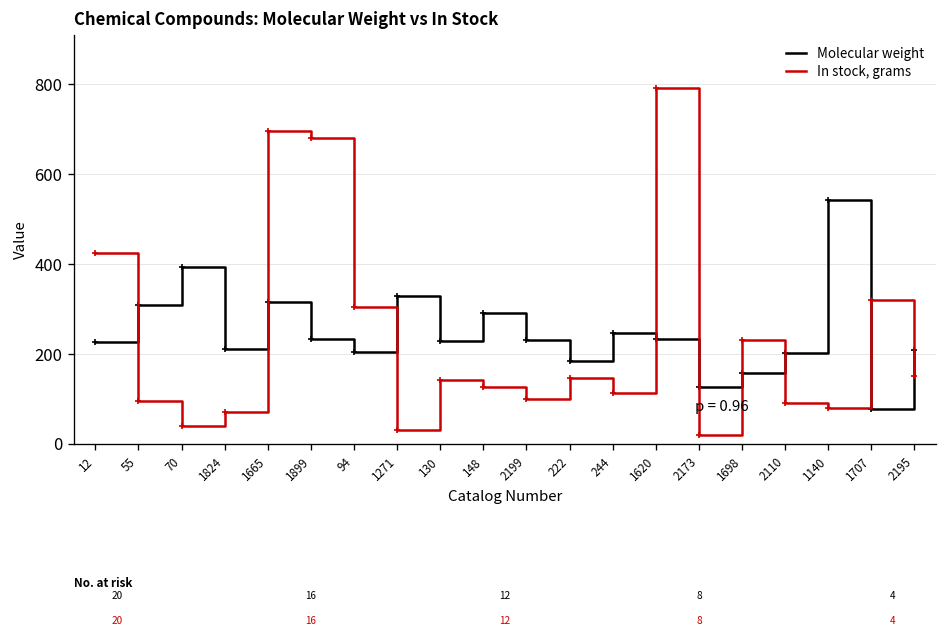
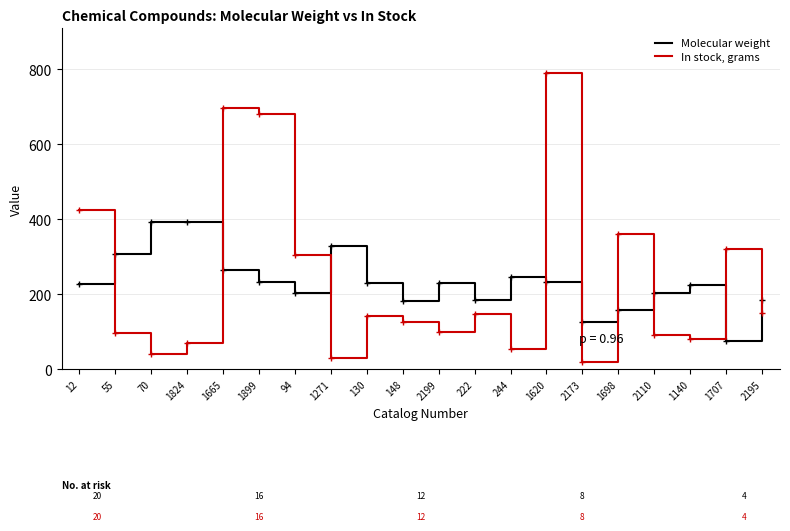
Molecular weight, 1824: 210 -> 390
Molecular weight, 1665: 320 -> 260
Molecular weight, 148: 290 -> 180
In stock, grams, 244: 110 -> 50
In stock, grams, 1698: 230 -> 360
Molecular weight, 1140: 540 -> 220
Molecular weight, 2195: 210 -> 180
